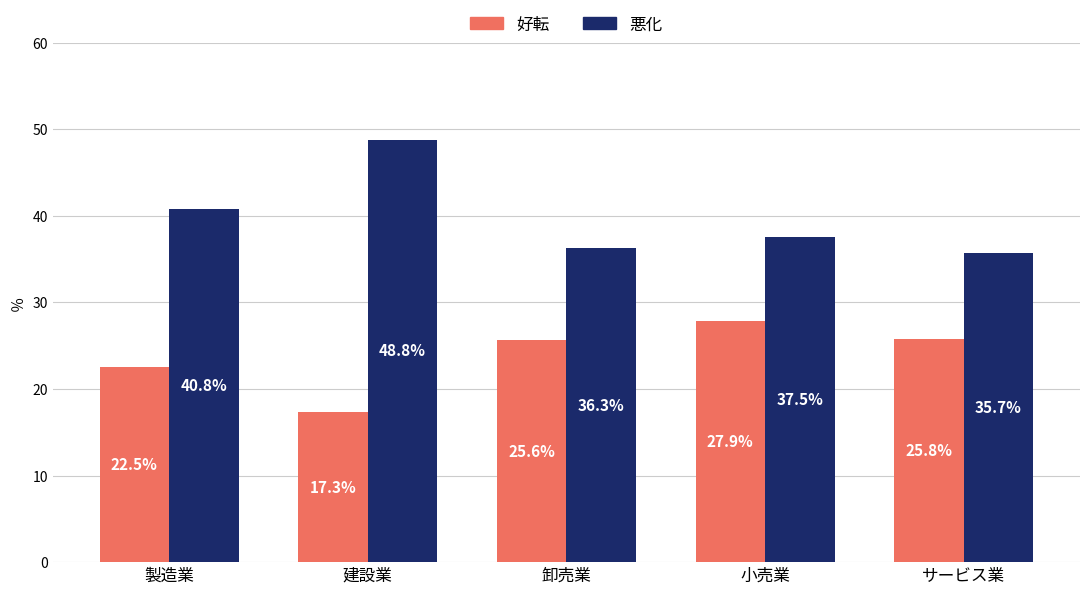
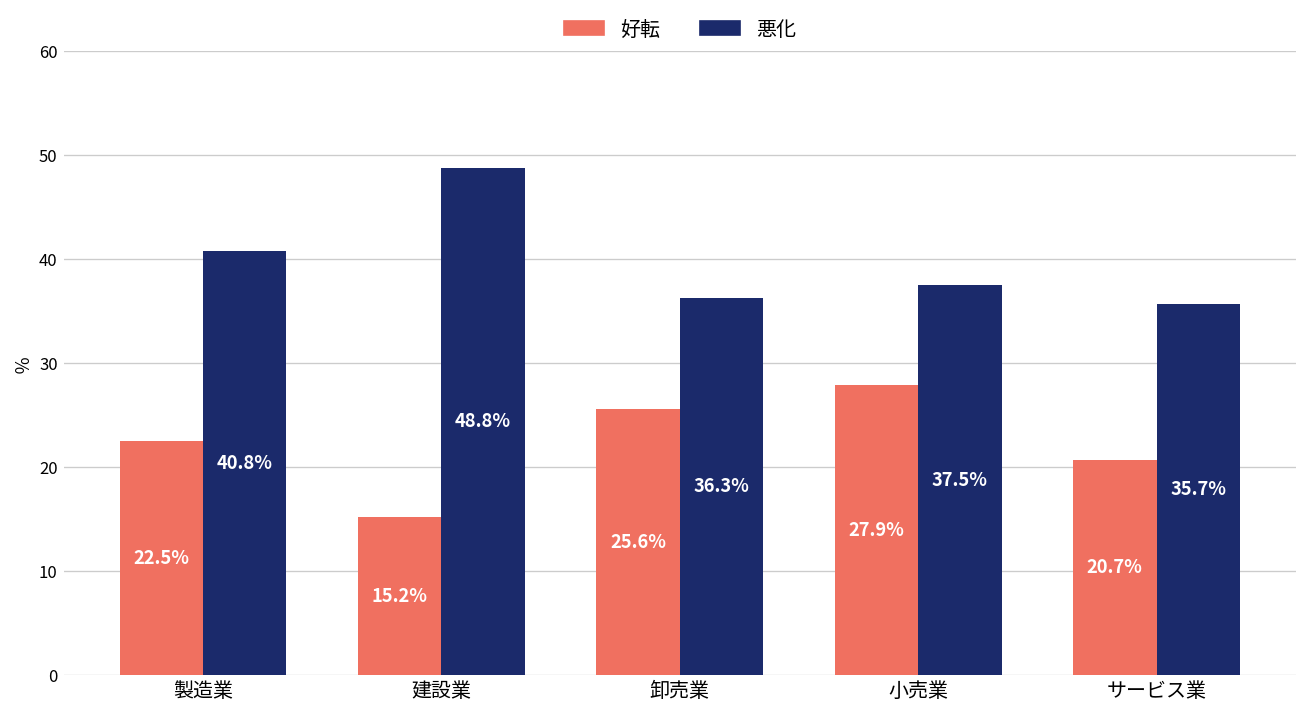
好転, 建設業: 17.3% -> 15.2%
好転, サービス業: 25.8% -> 20.7%
